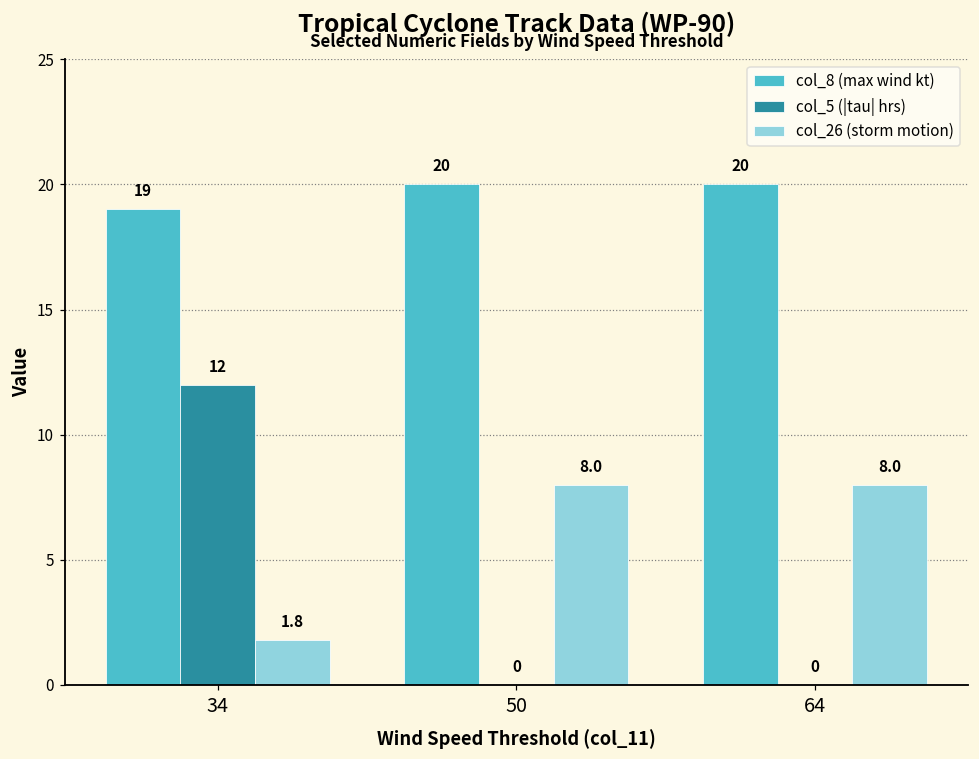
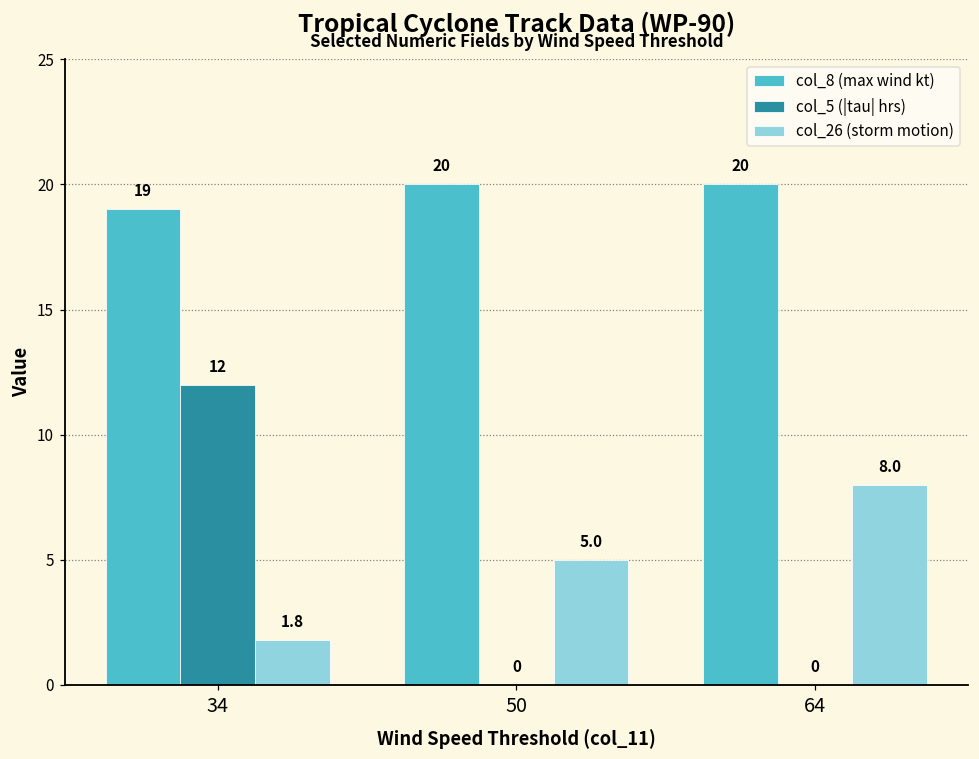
col_26 (storm motion), 50: 8.0 -> 5.0
